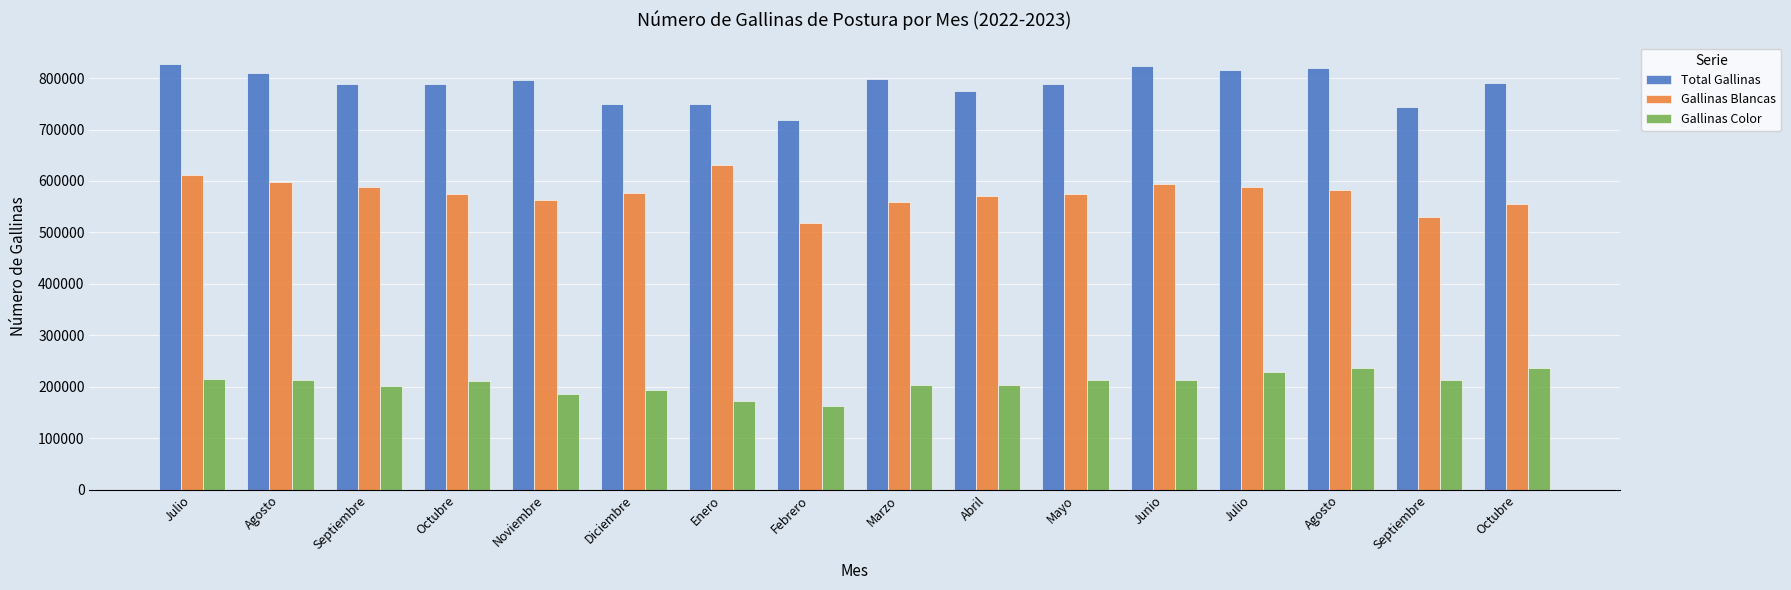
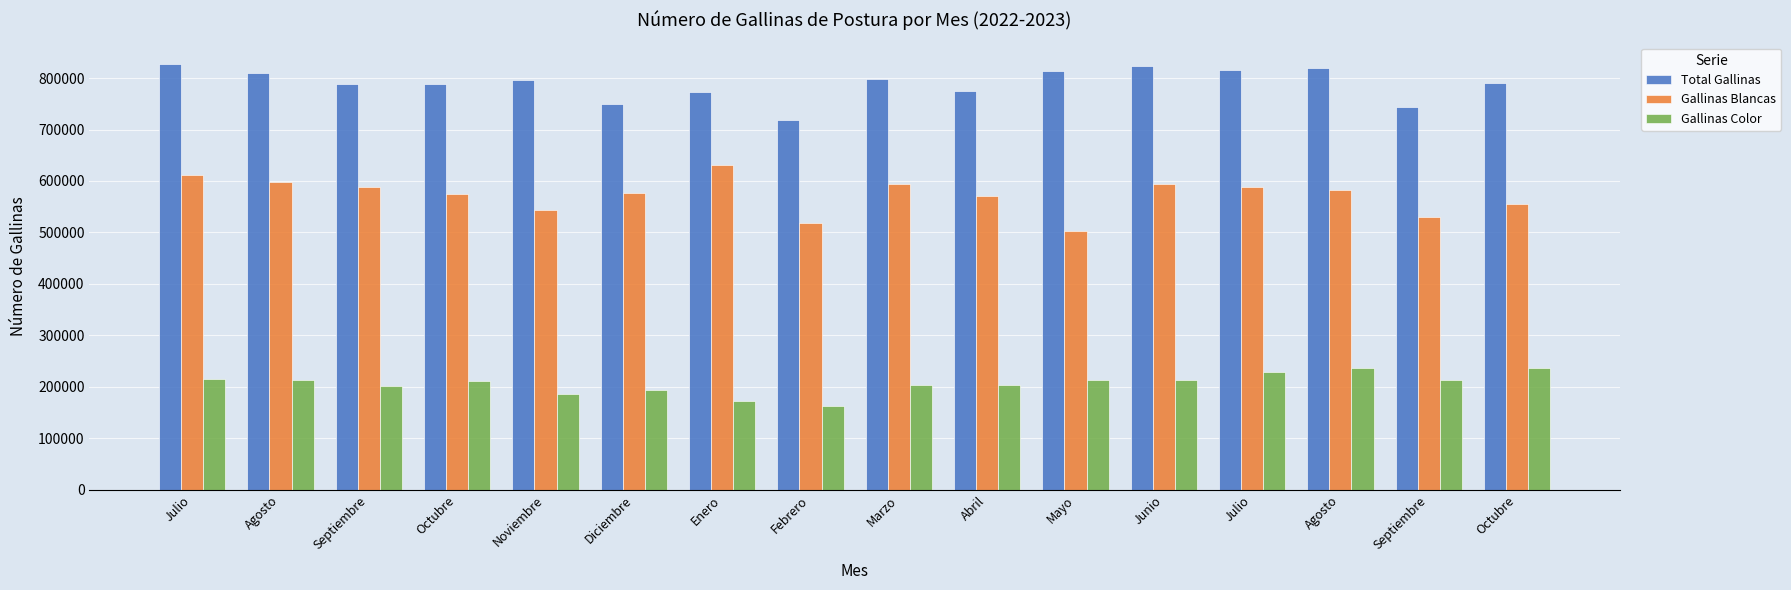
Gallinas Blancas, Noviembre: 560000 -> 540000
Total Gallinas, Enero: 750000 -> 770000
Gallinas Blancas, Marzo: 560000 -> 590000
Total Gallinas, Mayo: 790000 -> 810000
Gallinas Blancas, Mayo: 570000 -> 500000
